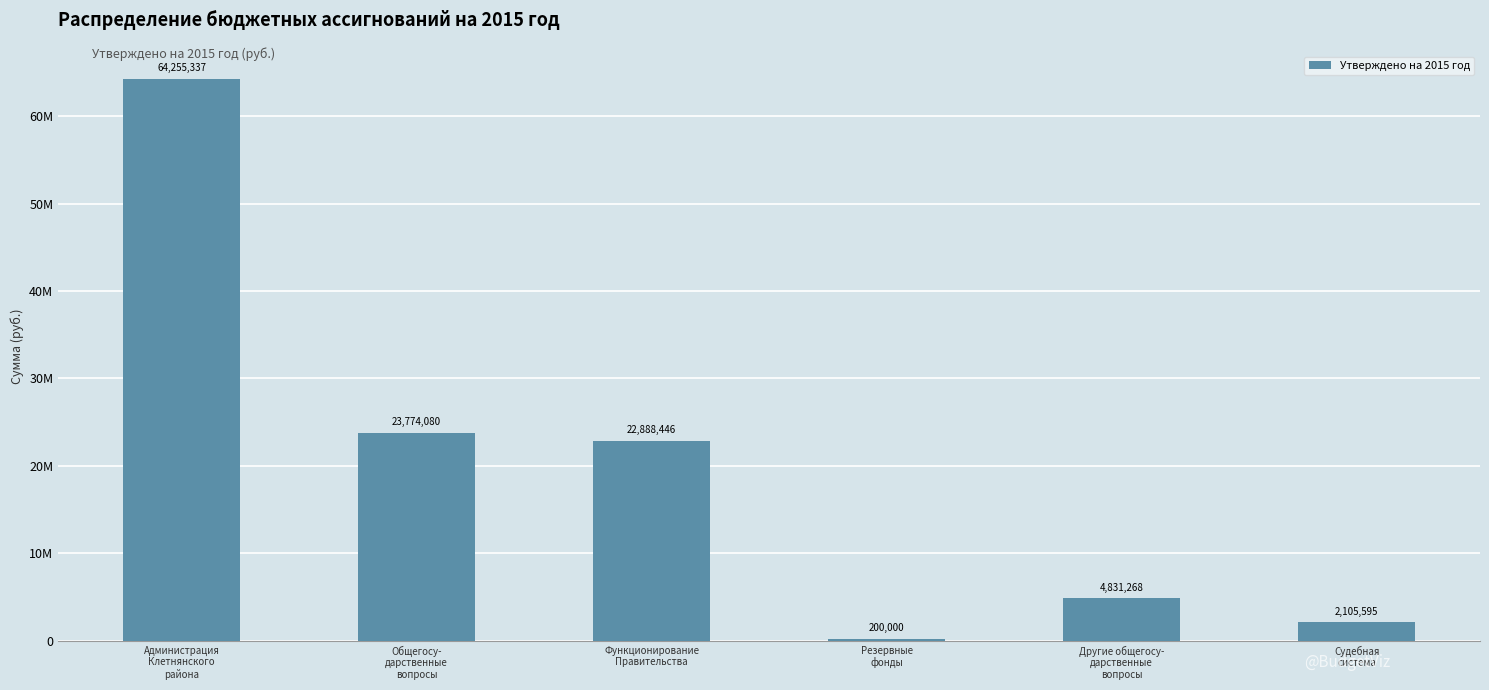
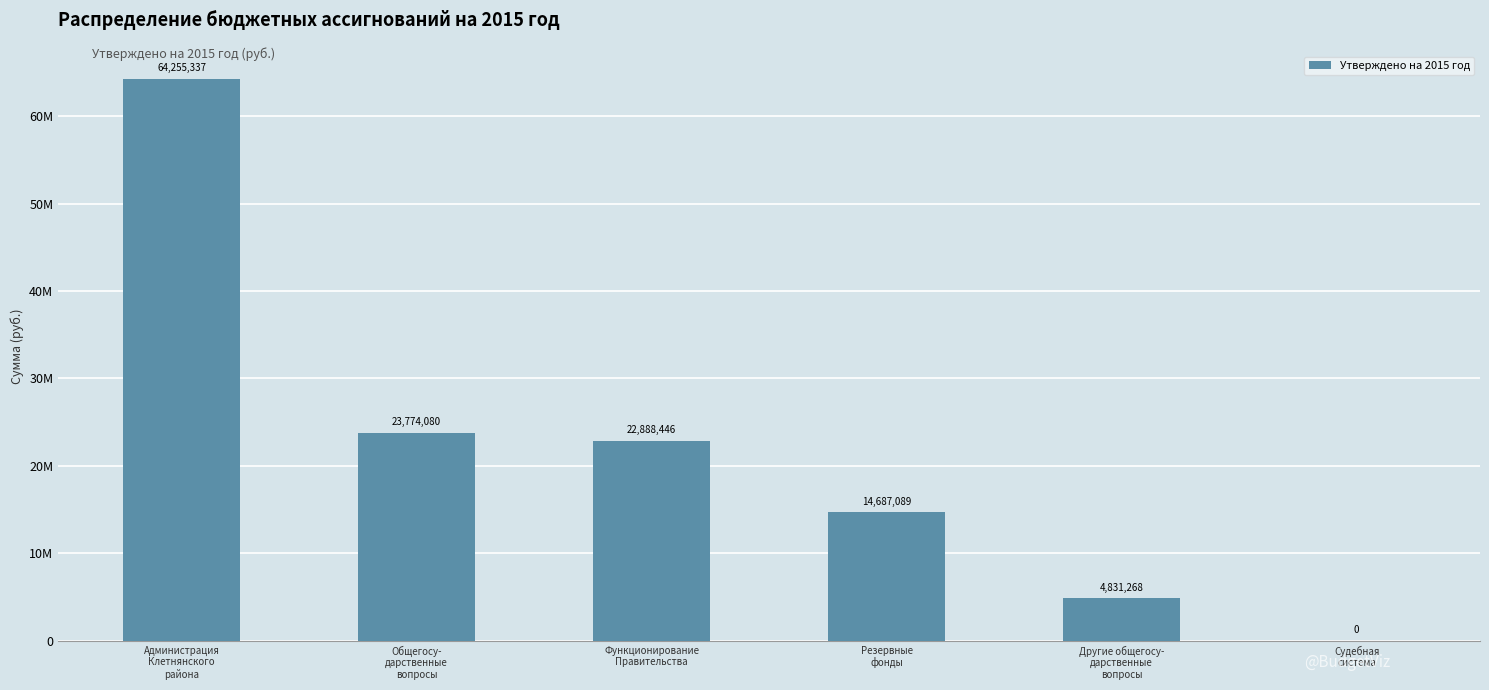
Резервные фонды: 200,000 -> 14,687,089
Судебная система: 2,105,595 -> 0
